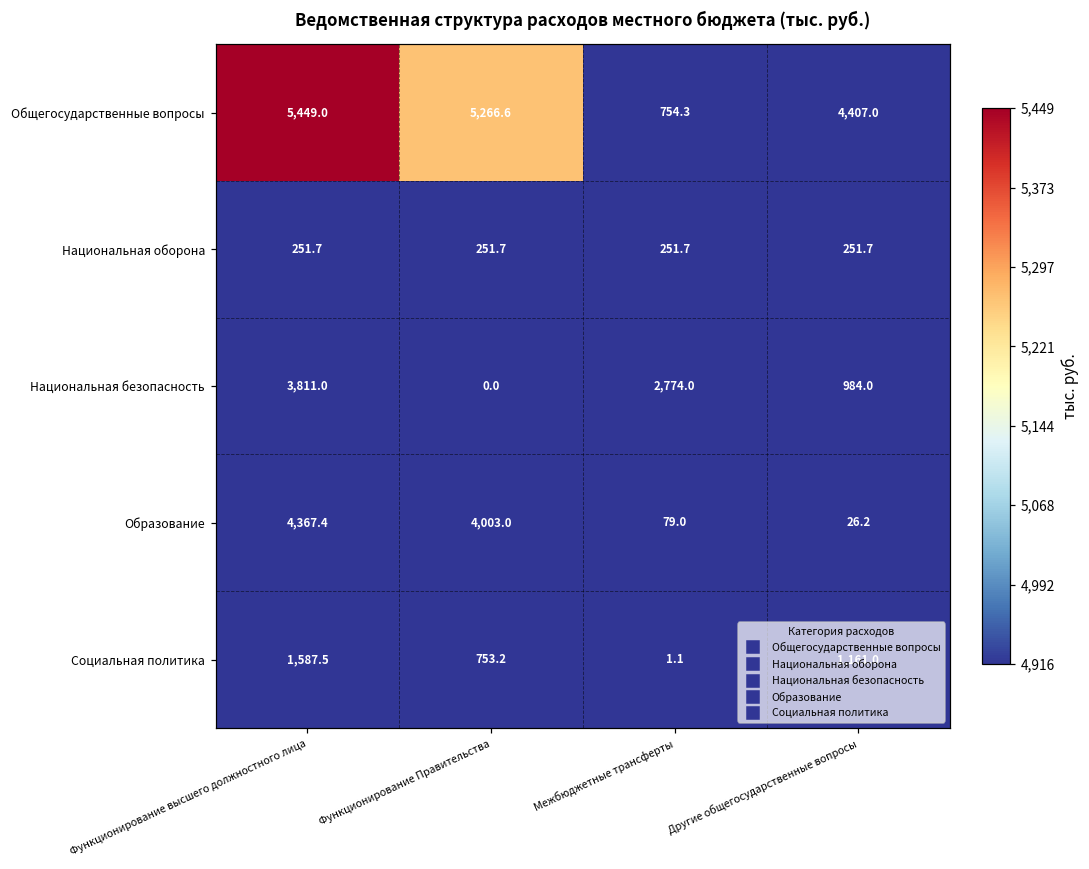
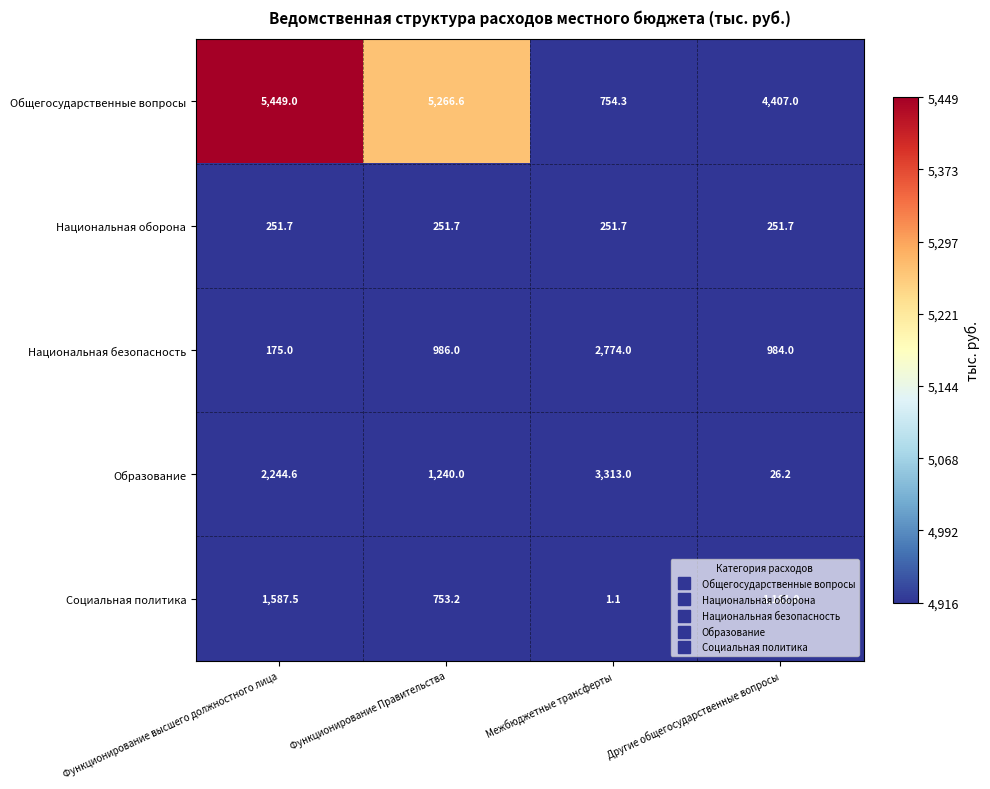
Национальная безопасность, Функционирование высшего должностного лица: 3,811.0 -> 175.0
Национальная безопасность, Функционирование Правительства: 0.0 -> 986.0
Образование, Функционирование высшего должностного лица: 4,367.4 -> 2,244.6
Образование, Функционирование Правительства: 4,003.0 -> 1,240.0
Образование, Межбюджетные трансферты: 79.0 -> 3,313.0
